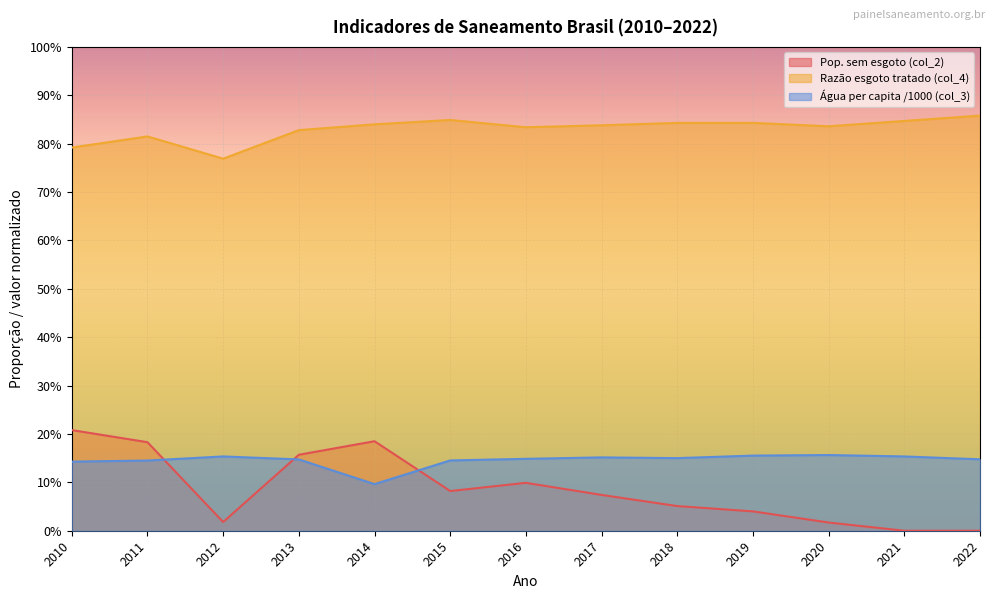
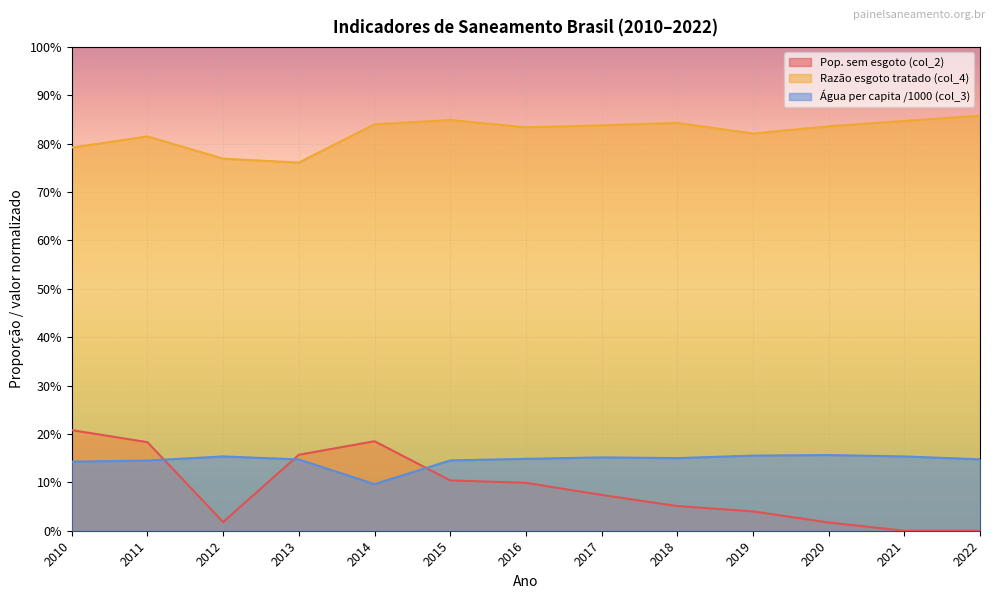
Razão esgoto tratado (col_4), 2013: 83% -> 76%
Pop. sem esgoto (col_2), 2015: 8% -> 10%
Razão esgoto tratado (col_4), 2019: 84% -> 82%
